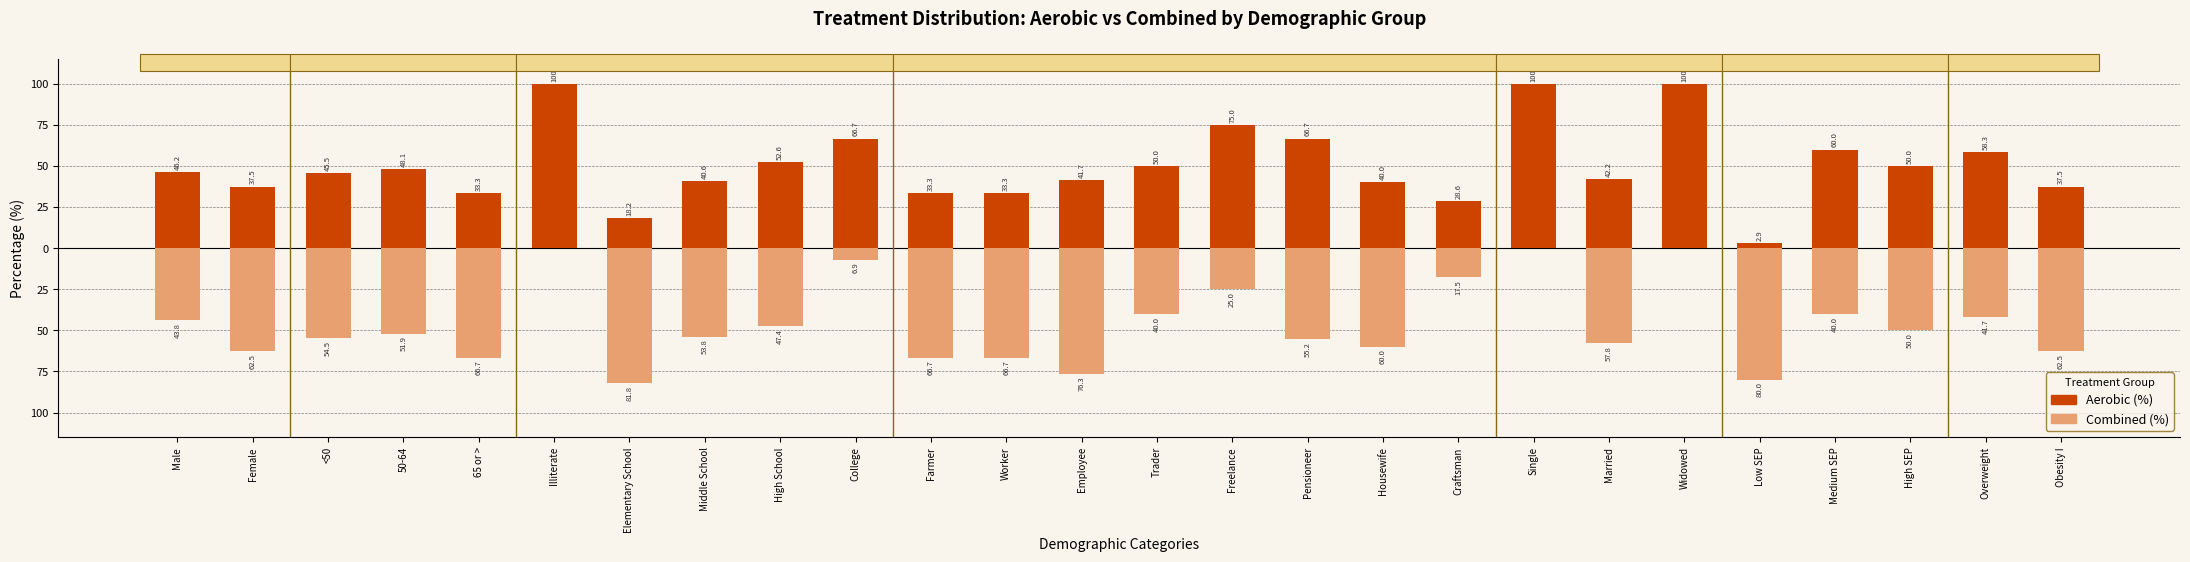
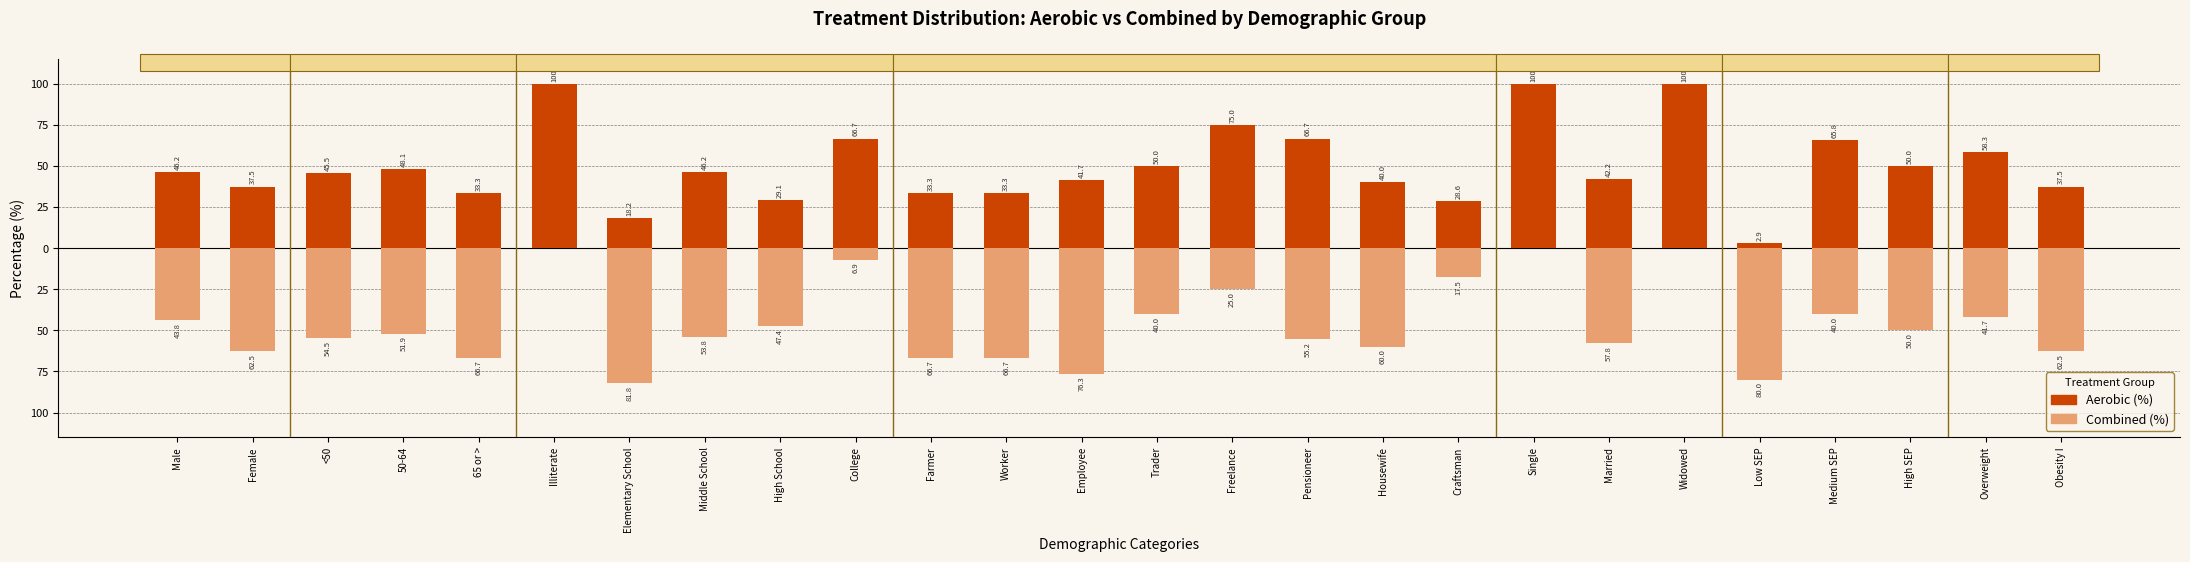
Aerobic (%), Middle School: 40.6 -> 46.2
Aerobic (%), High School: 52.6 -> 29.1
Aerobic (%), Medium SEP: 60.0 -> 65.8
